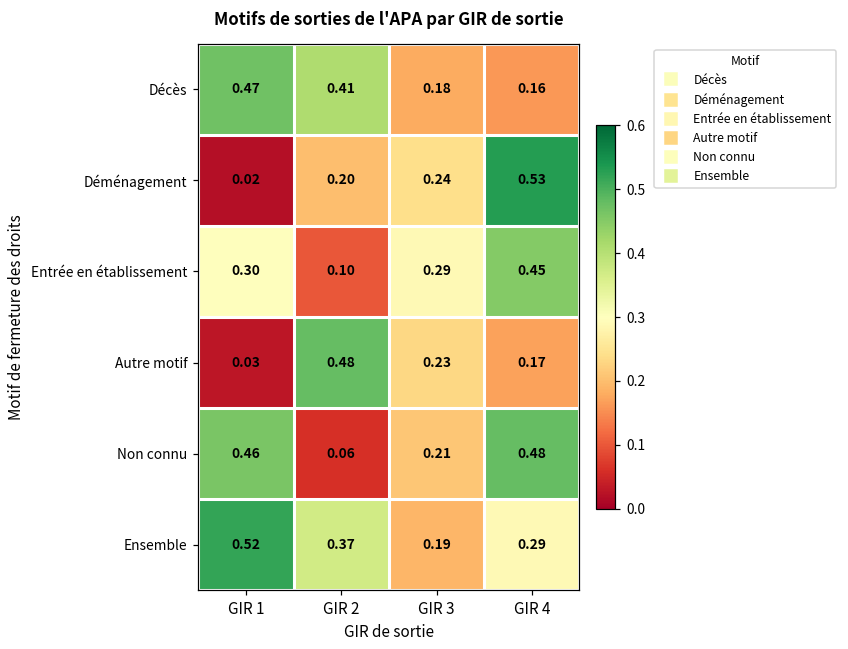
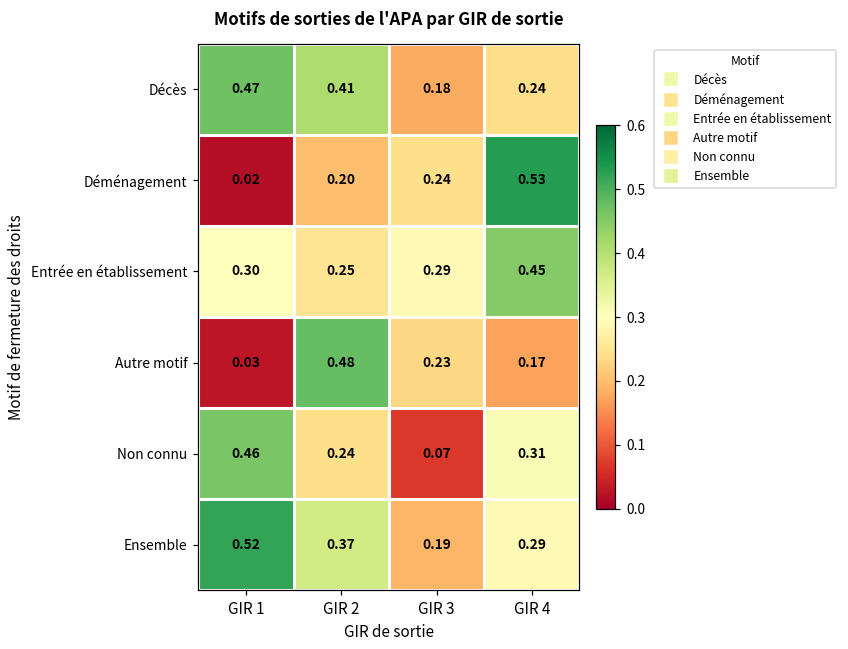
Décès, GIR 4: 0.16 -> 0.24
Entrée en établissement, GIR 2: 0.10 -> 0.25
Non connu, GIR 2: 0.06 -> 0.24
Non connu, GIR 3: 0.21 -> 0.07
Non connu, GIR 4: 0.48 -> 0.31
